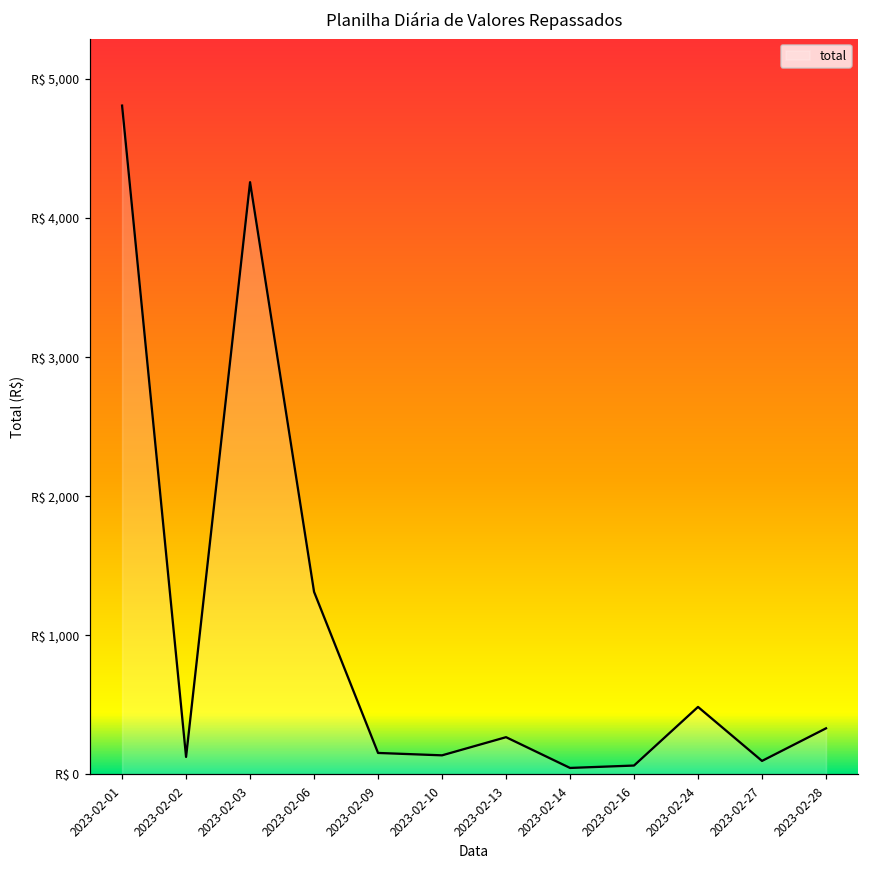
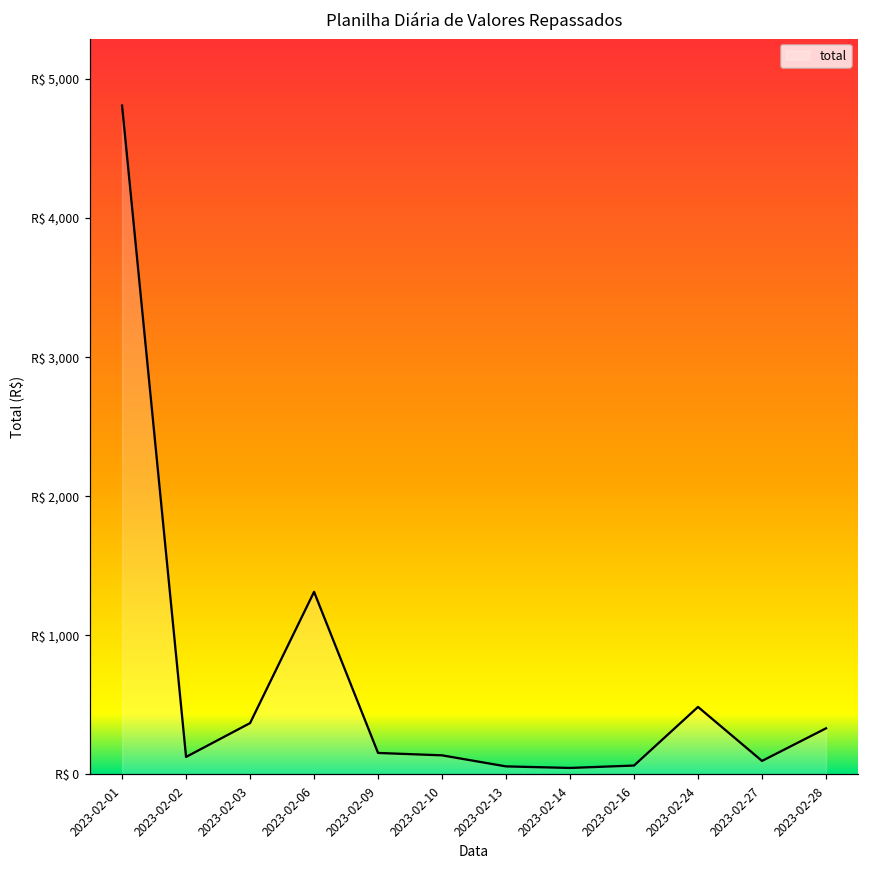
2023-02-03: R$ 4,260 -> R$ 370
2023-02-13: R$ 270 -> R$ 60
